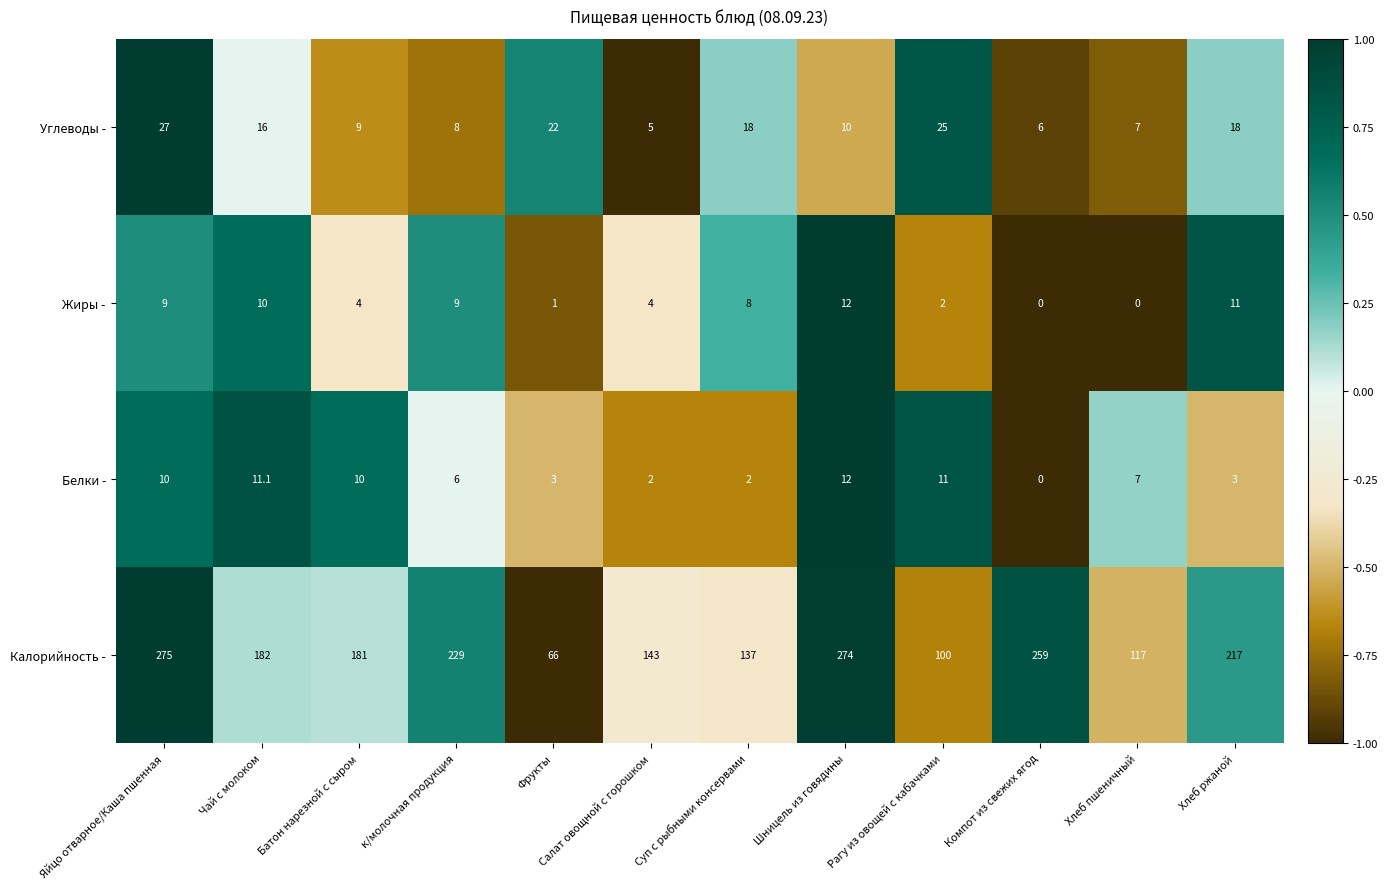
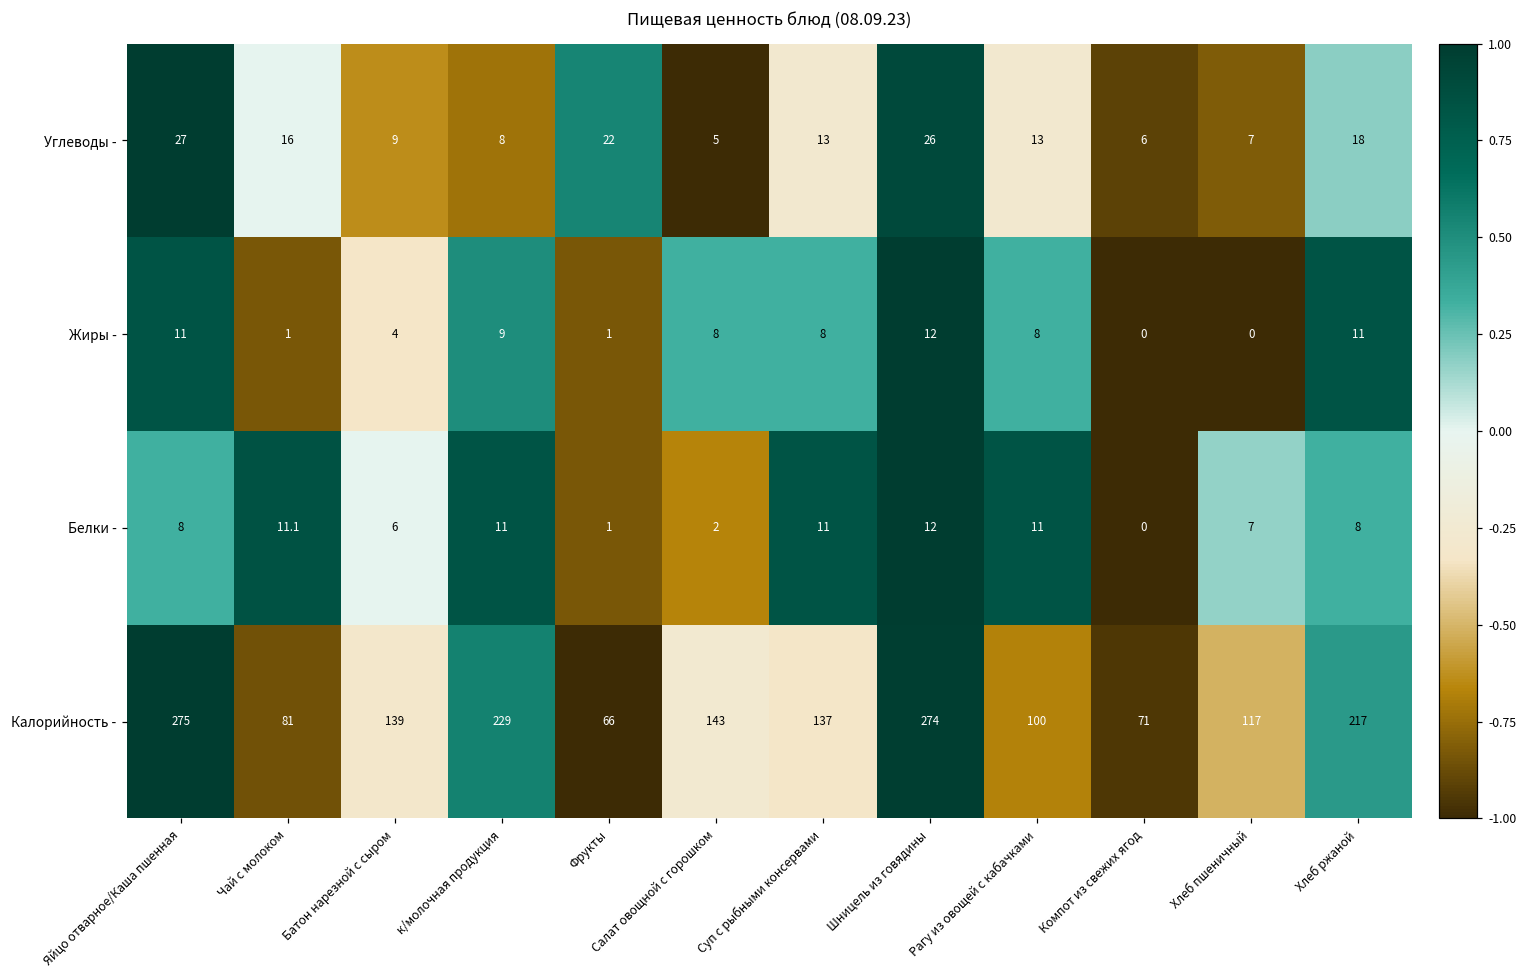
Углеводы -, Суп с рыбными консервами: 18 -> 13
Углеводы -, Шницель из говядины: 10 -> 26
Углеводы -, Рагу из овощей с кабачками: 25 -> 13
Жиры -, Яйцо отварное/Каша пшенная: 9 -> 11
Жиры -, Чай с молоком: 10 -> 1
Жиры -, Салат овощной с горошком: 4 -> 8
Жиры -, Рагу из овощей с кабачками: 2 -> 8
Белки -, Яйцо отварное/Каша пшенная: 10 -> 8
Белки -, Батон нарезной с сыром: 10 -> 6
Белки -, к/молочная продукция: 6 -> 11
Белки -, Фрукты: 3 -> 1
Белки -, Суп с рыбными консервами: 2 -> 11
Белки -, Хлеб ржаной: 3 -> 8
Калорийность -, Чай с молоком: 182 -> 81
Калорийность -, Батон нарезной с сыром: 181 -> 139
Калорийность -, Компот из свежих ягод: 259 -> 71
